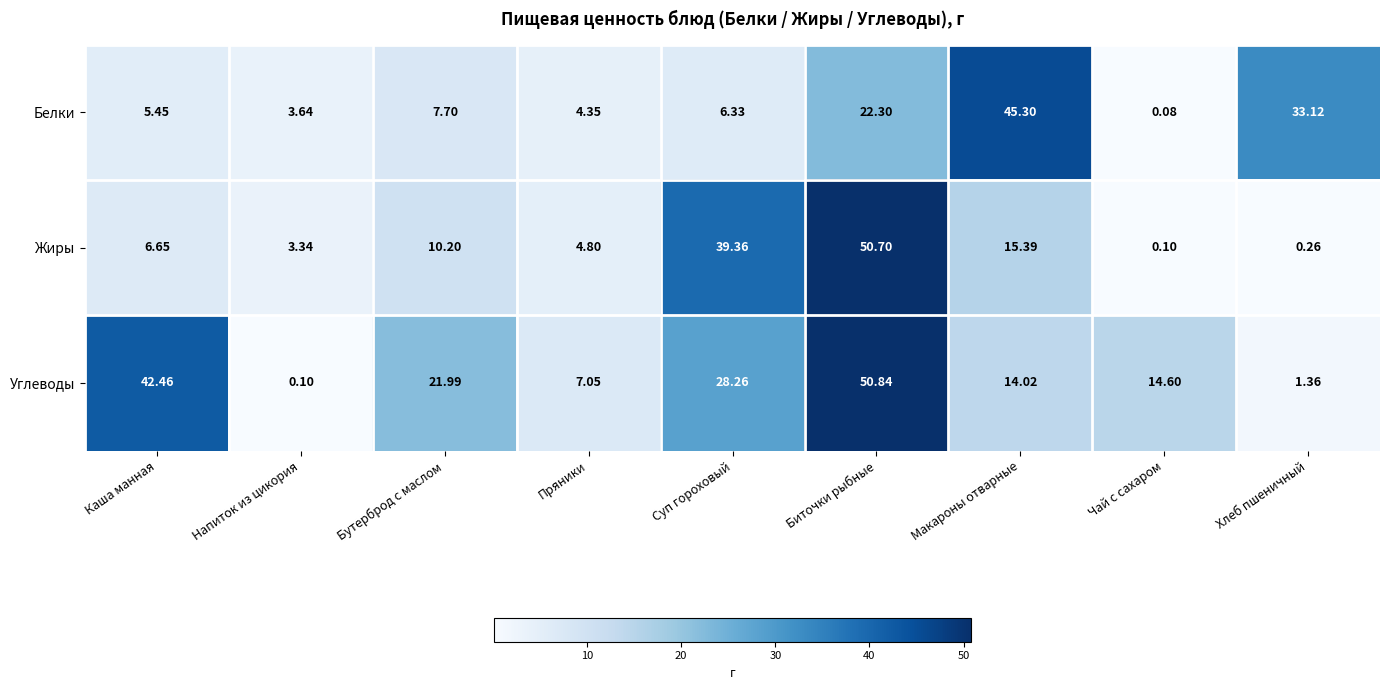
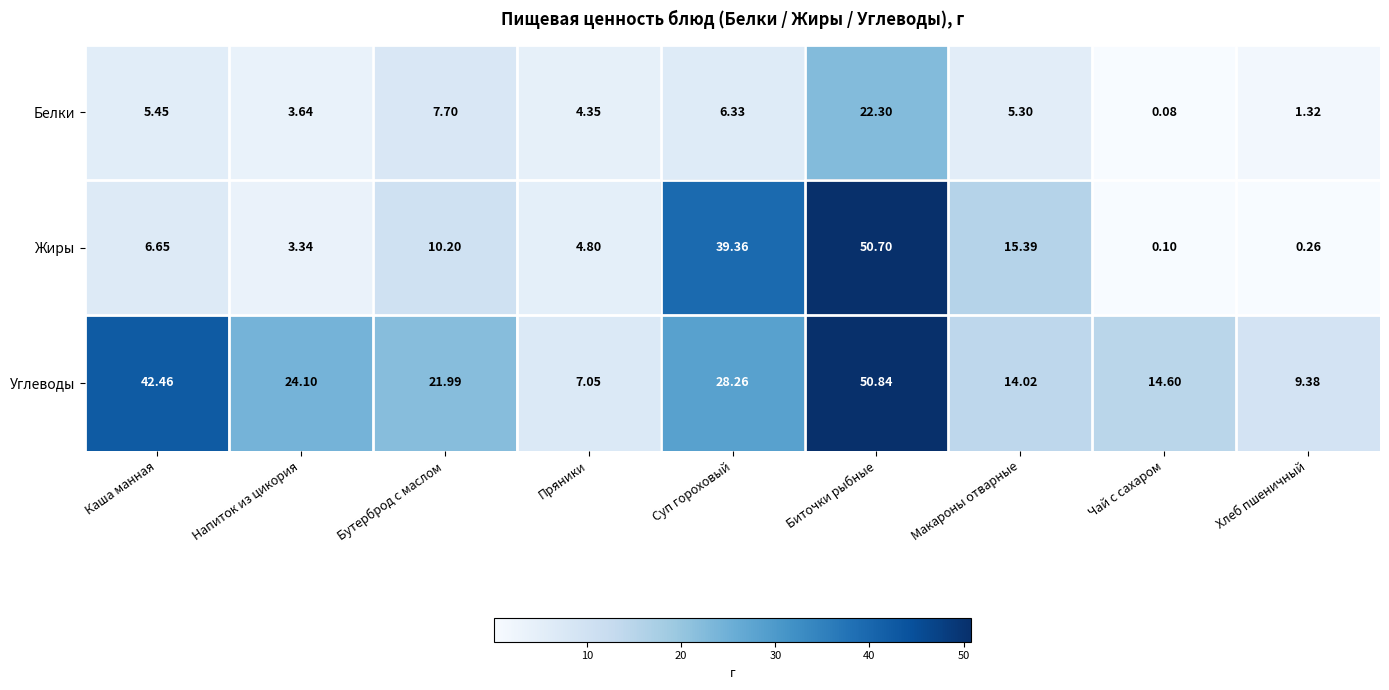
Белки, Макароны отварные: 45.30 -> 5.30
Белки, Хлеб пшеничный: 33.12 -> 1.32
Углеводы, Напиток из цикория: 0.10 -> 24.10
Углеводы, Хлеб пшеничный: 1.36 -> 9.38
